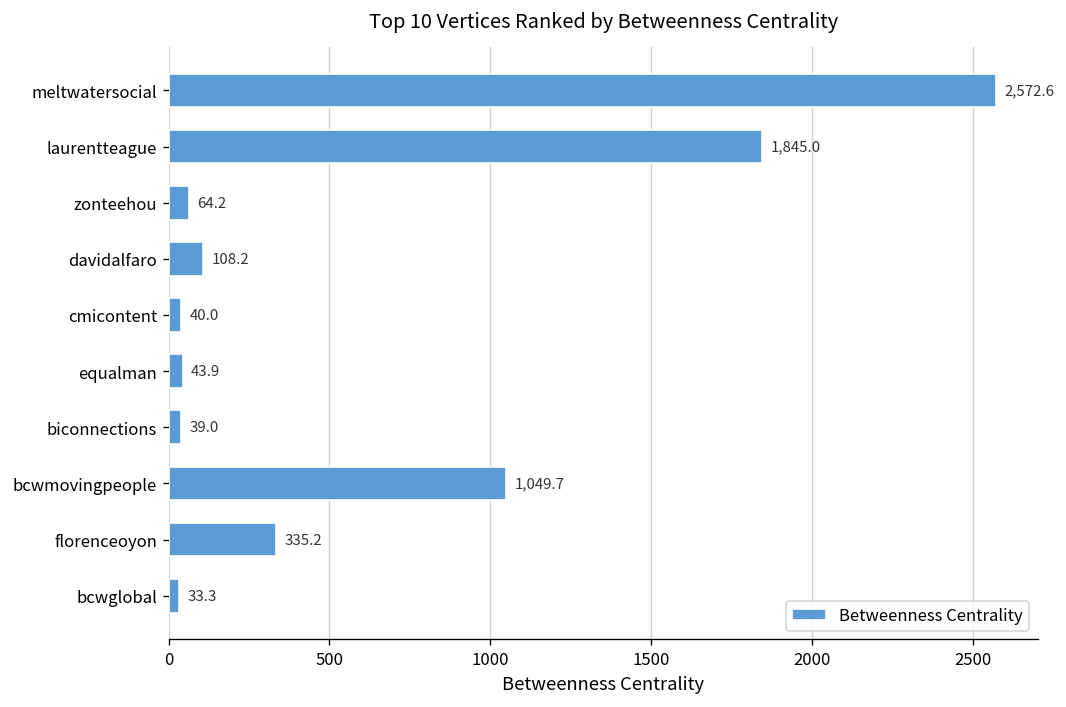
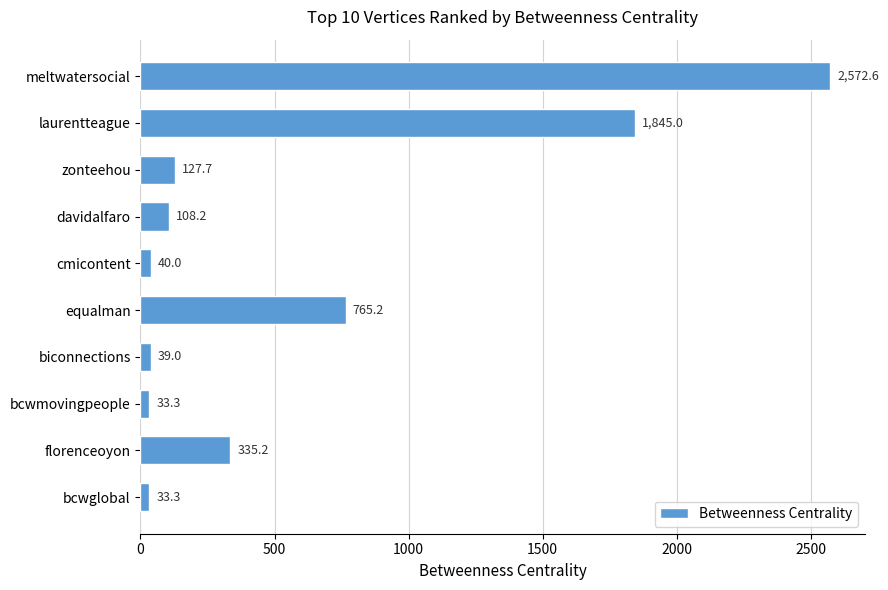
zonteehou: 64.2 -> 127.7
equalman: 43.9 -> 765.2
bcwmovingpeople: 1,049.7 -> 33.3
